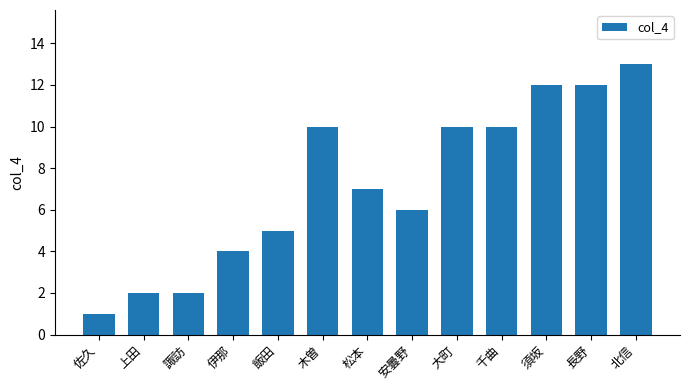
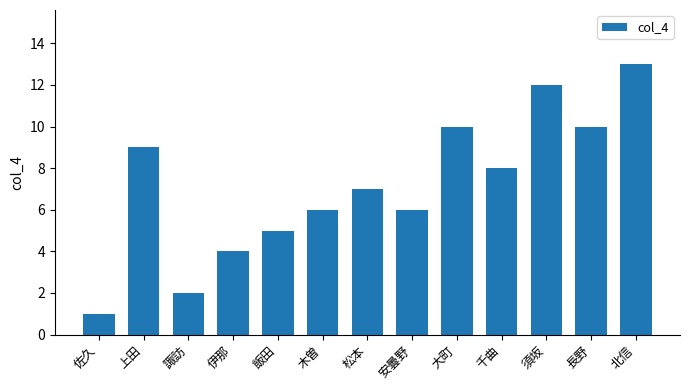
上田: 2 -> 9
木曽: 10 -> 6
千曲: 10 -> 8
長野: 12 -> 10
